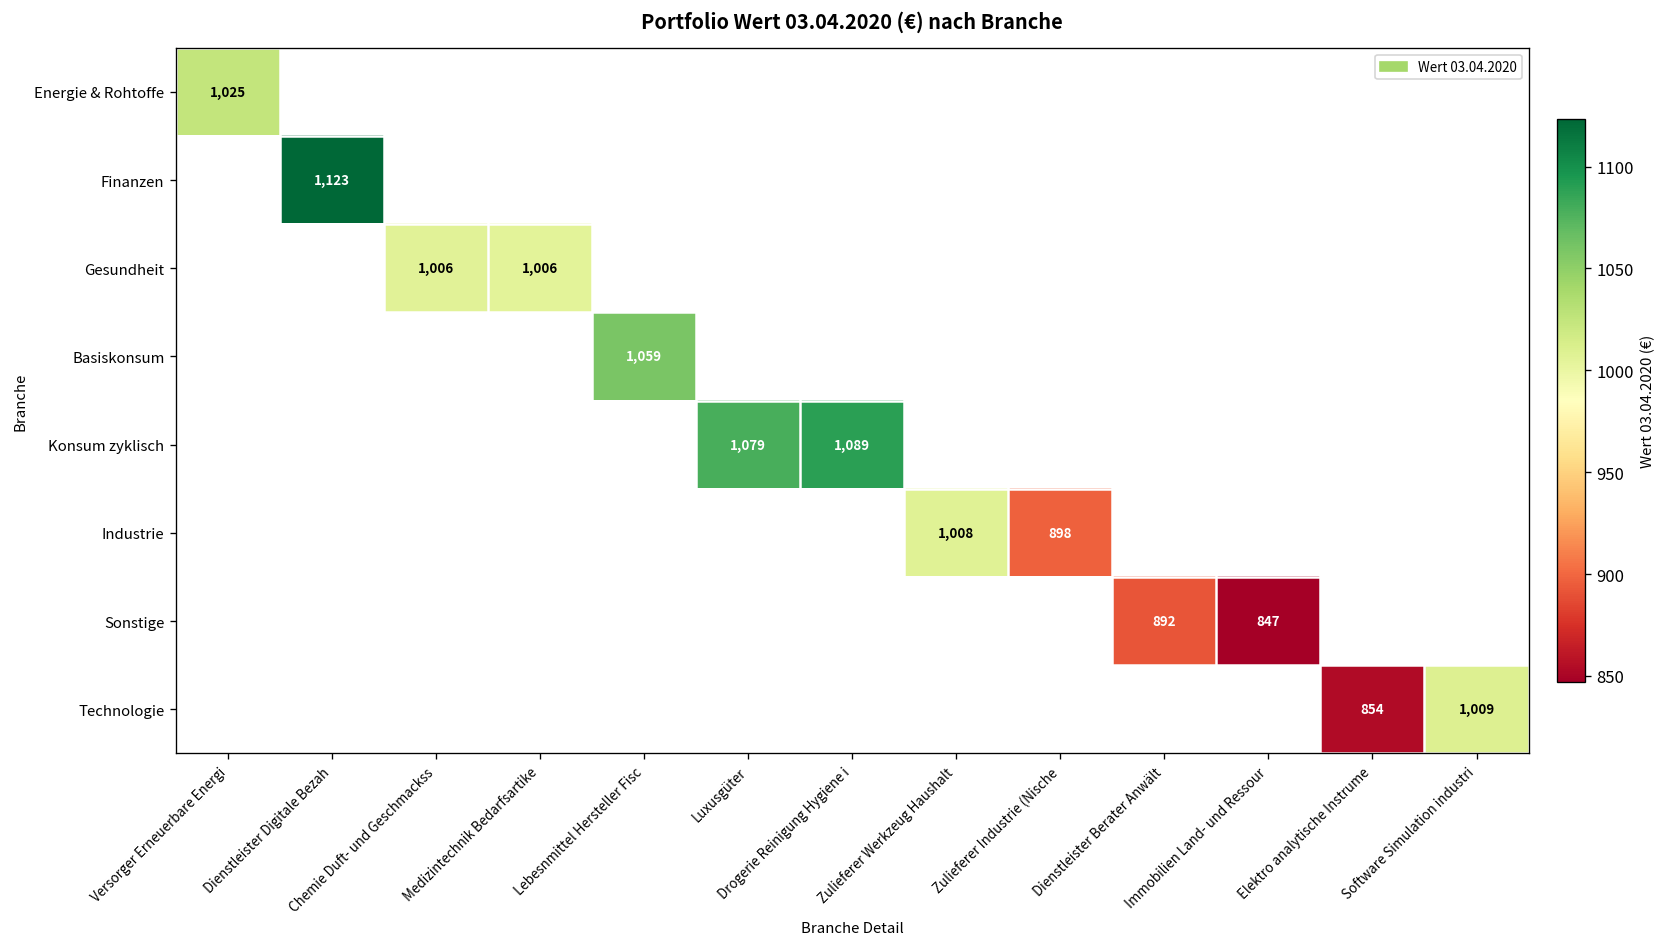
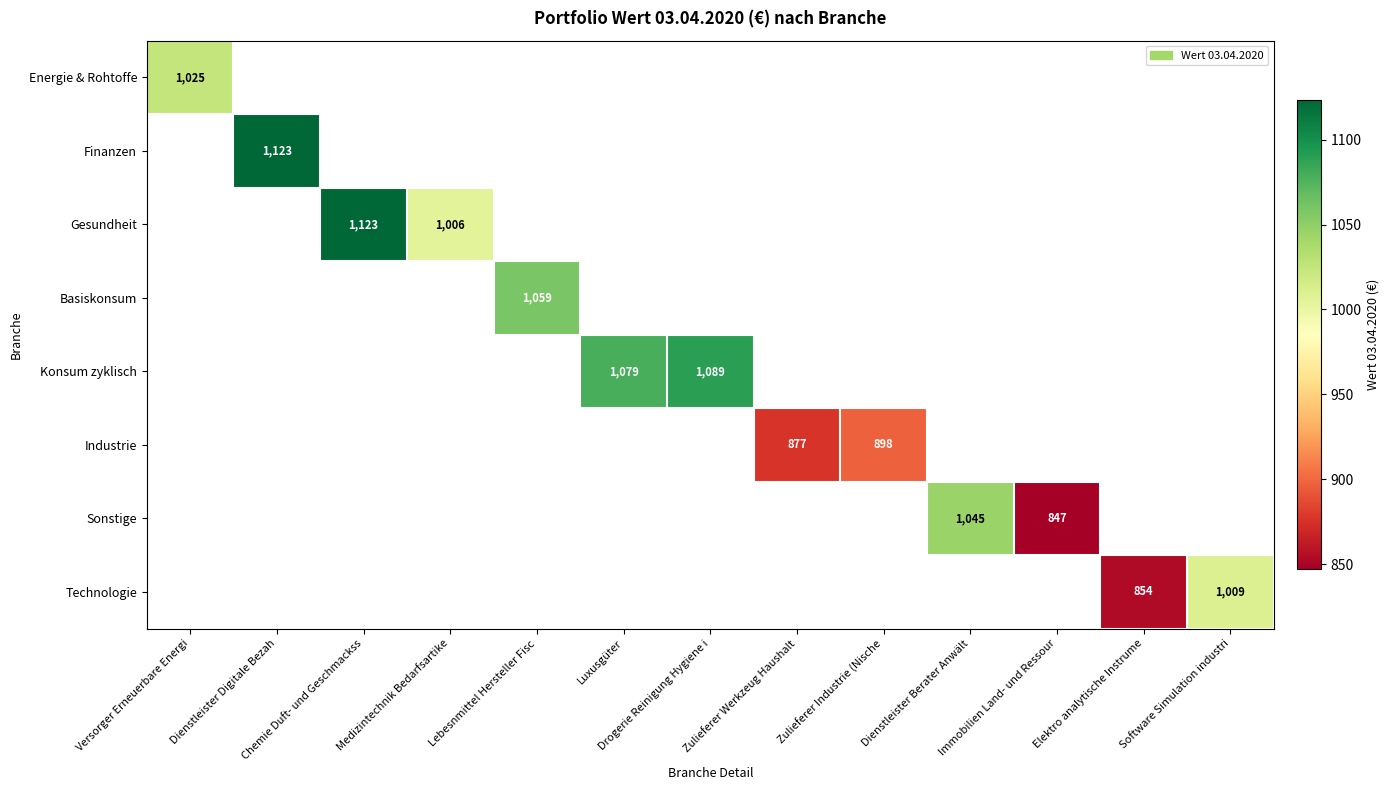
Gesundheit, Chemie Duft- und Geschmackss: 1,006 -> 1,123
Industrie, Zulieferer Werkzeug Haushalt: 1,008 -> 877
Sonstige, Dienstleister Berater Anwält: 892 -> 1,045
